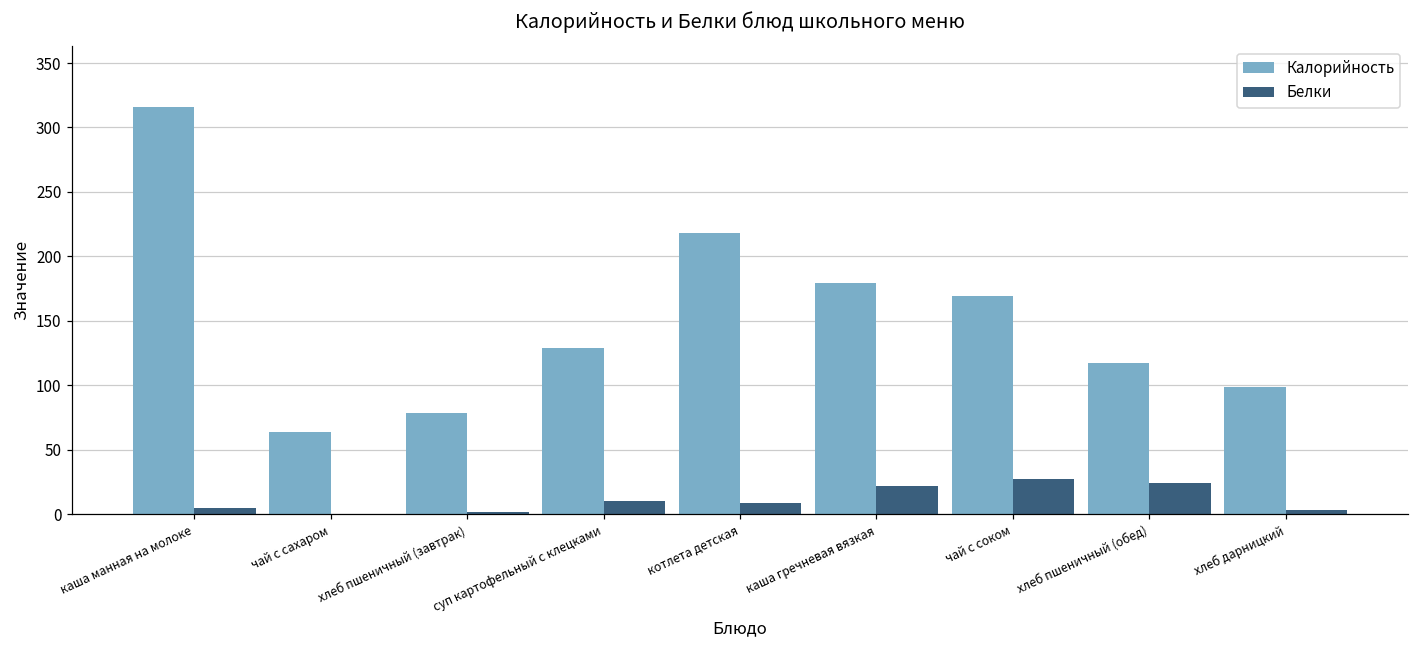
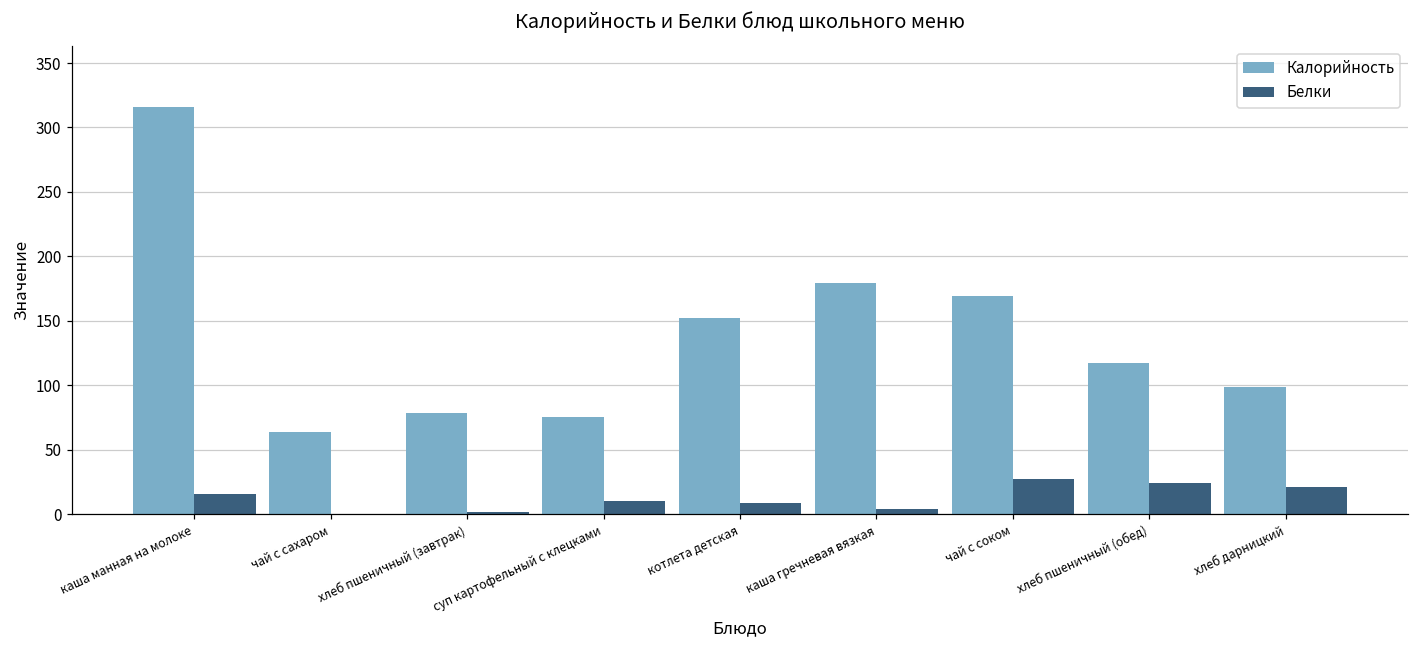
Белки, каша манная на молоке: 5 -> 16
Калорийность, суп картофельный с клецками: 129 -> 76
Калорийность, котлета детская: 218 -> 152
Белки, каша гречневая вязкая: 22 -> 4
Белки, хлеб дарницкий: 3 -> 21
